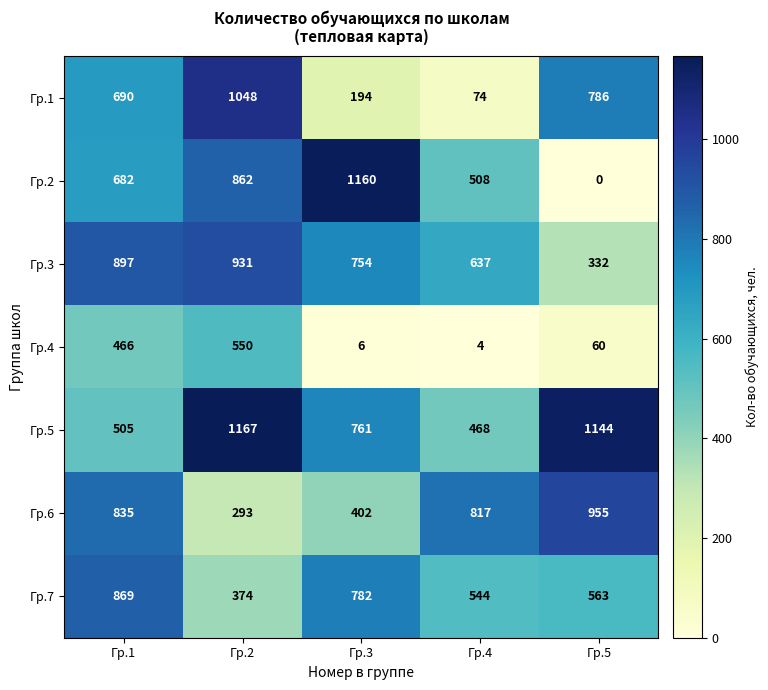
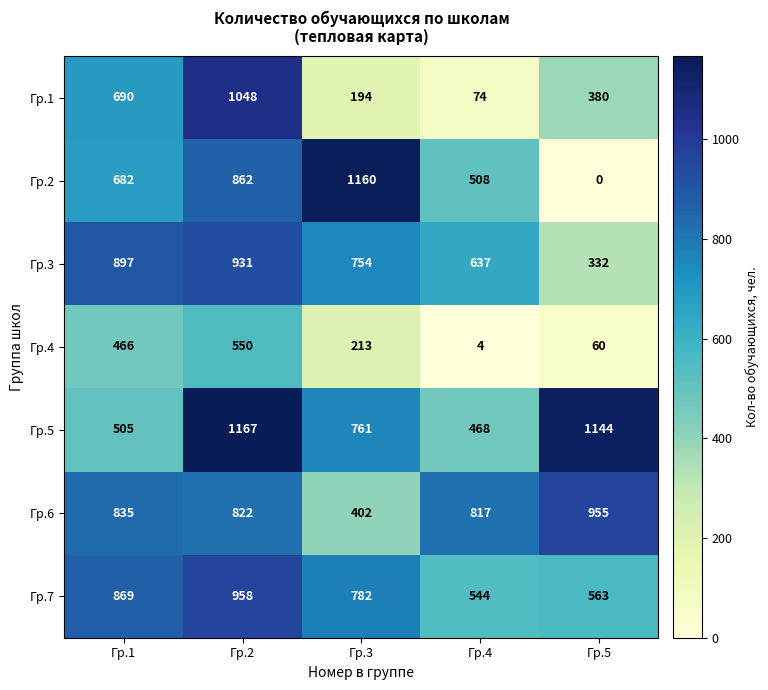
Гр.1, Гр.5: 786 -> 380
Гр.4, Гр.3: 6 -> 213
Гр.6, Гр.2: 293 -> 822
Гр.7, Гр.2: 374 -> 958
